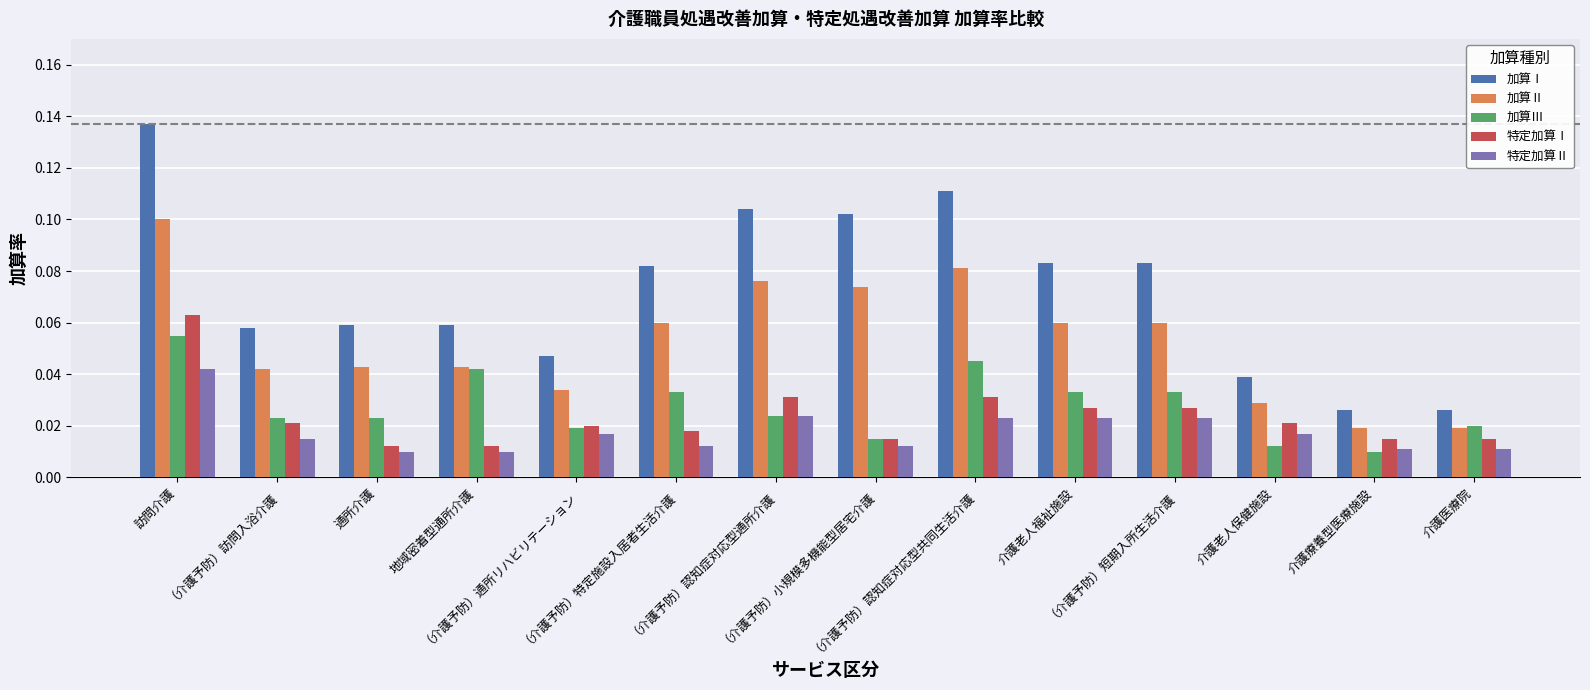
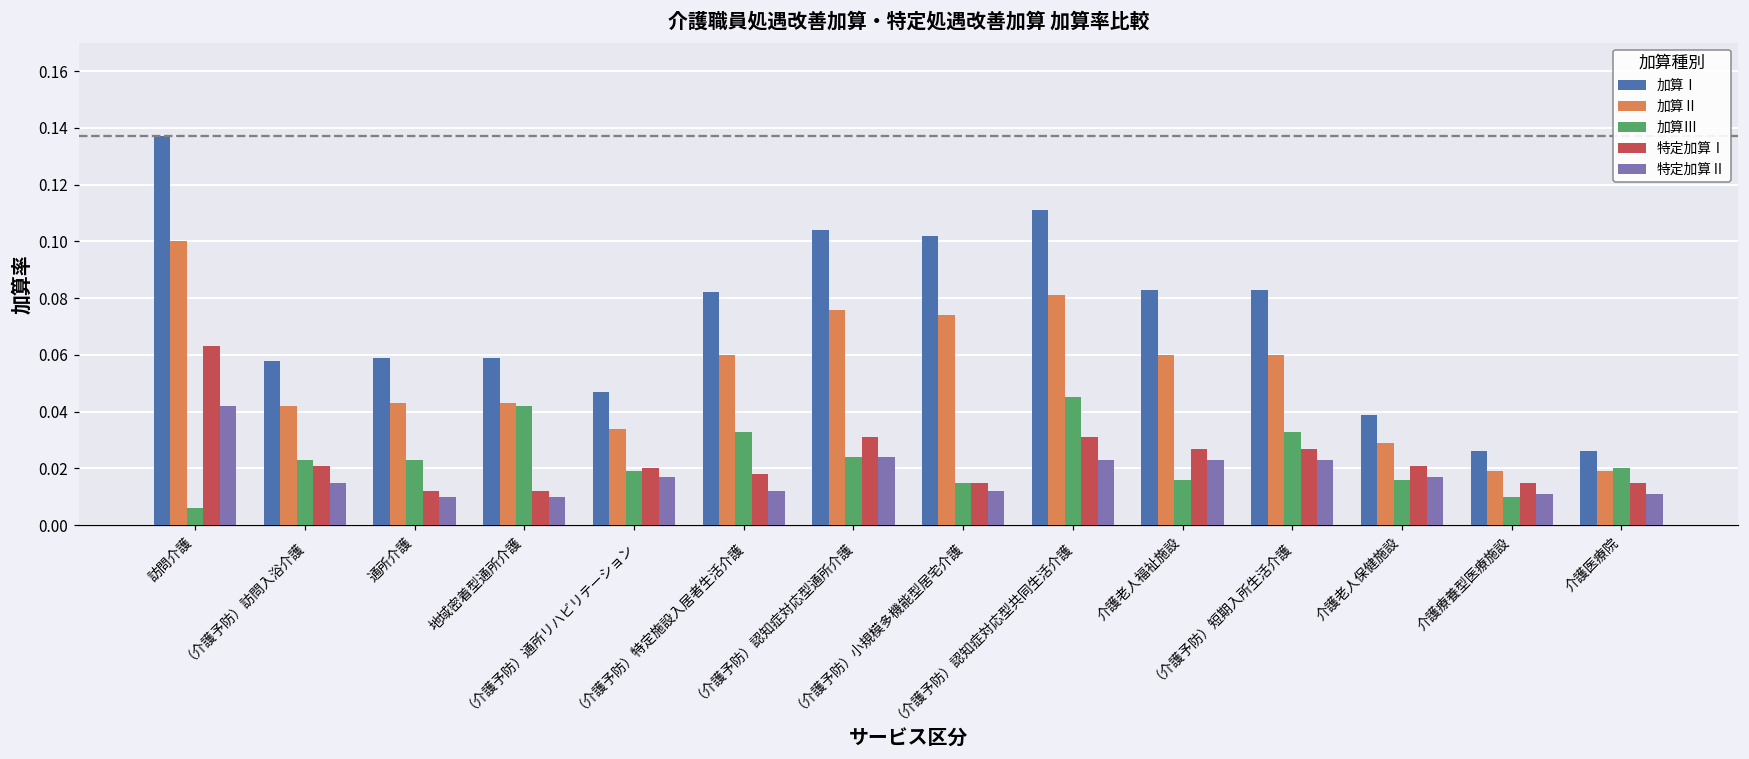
加算Ⅲ, 訪問介護: 0.055 -> 0.006
加算Ⅲ, 介護老人福祉施設: 0.033 -> 0.016
加算Ⅲ, 介護老人保健施設: 0.012 -> 0.016
